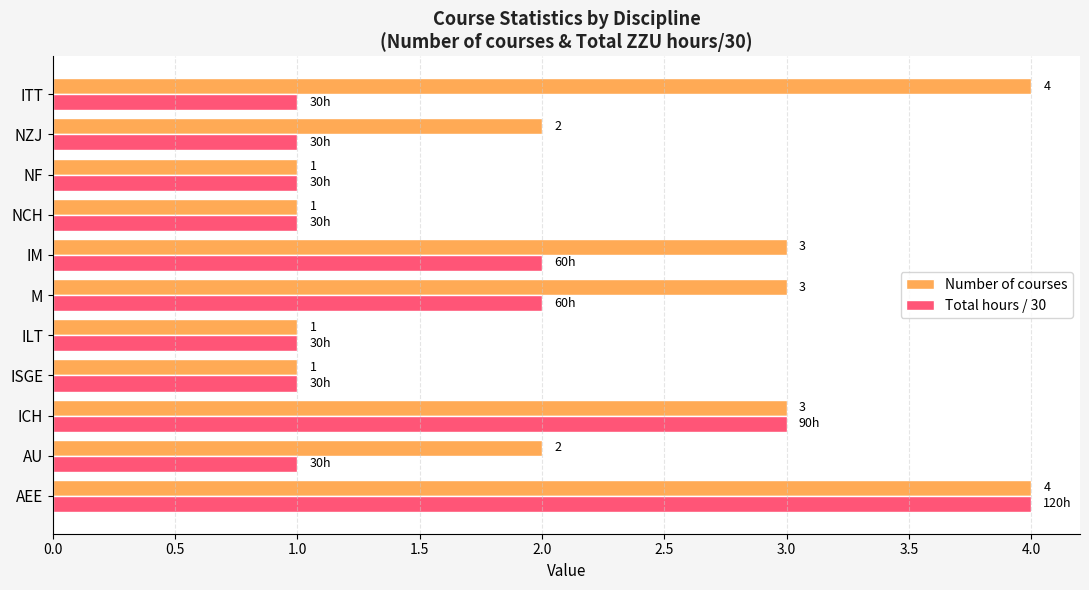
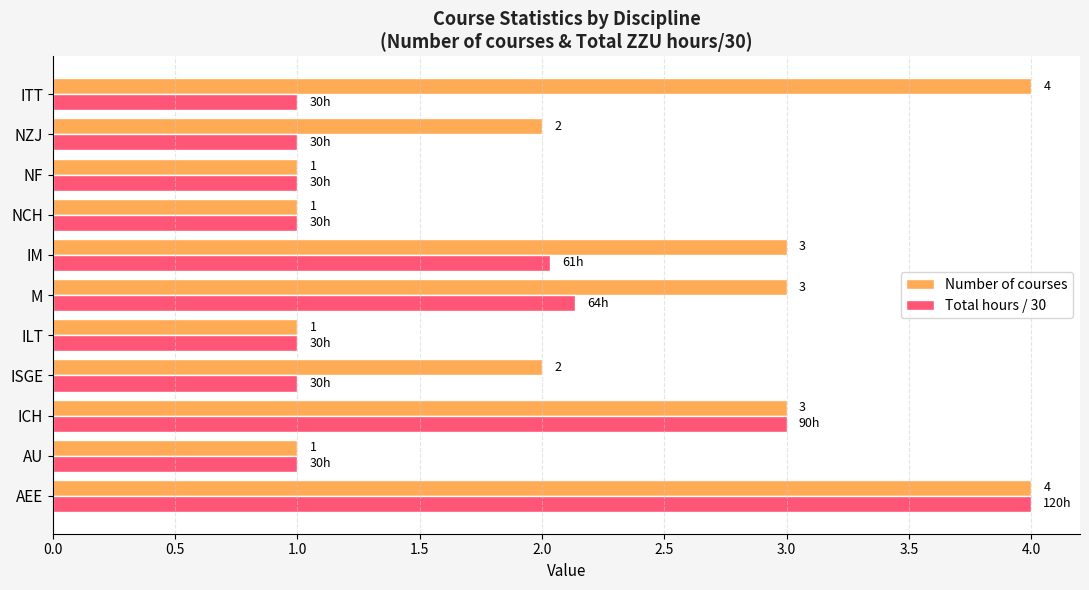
Total hours / 30, IM: 60h -> 61h
Total hours / 30, M: 60h -> 64h
Number of courses, ISGE: 1 -> 2
Number of courses, AU: 2 -> 1
